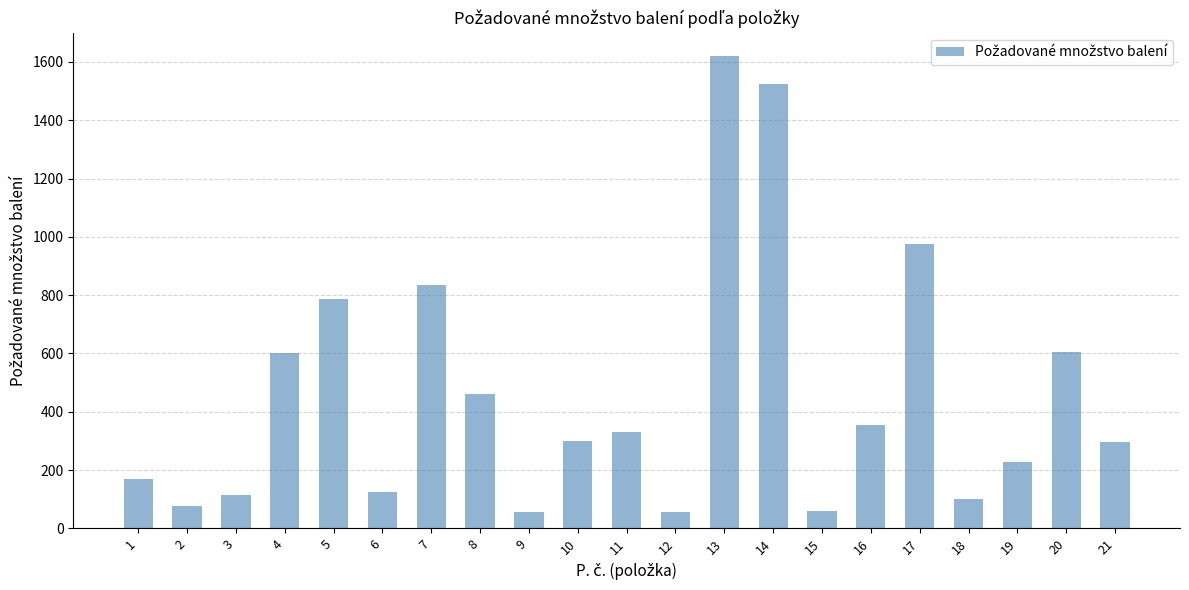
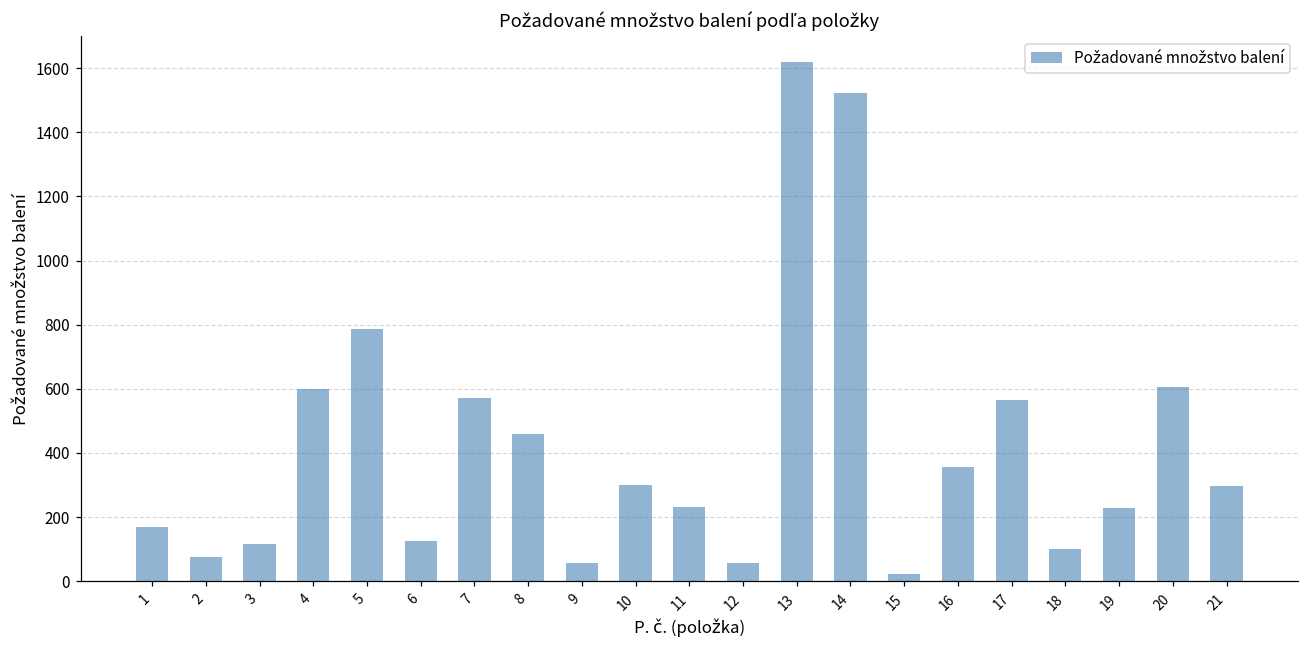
7: 840 -> 570
11: 330 -> 230
15: 60 -> 20
17: 980 -> 560
